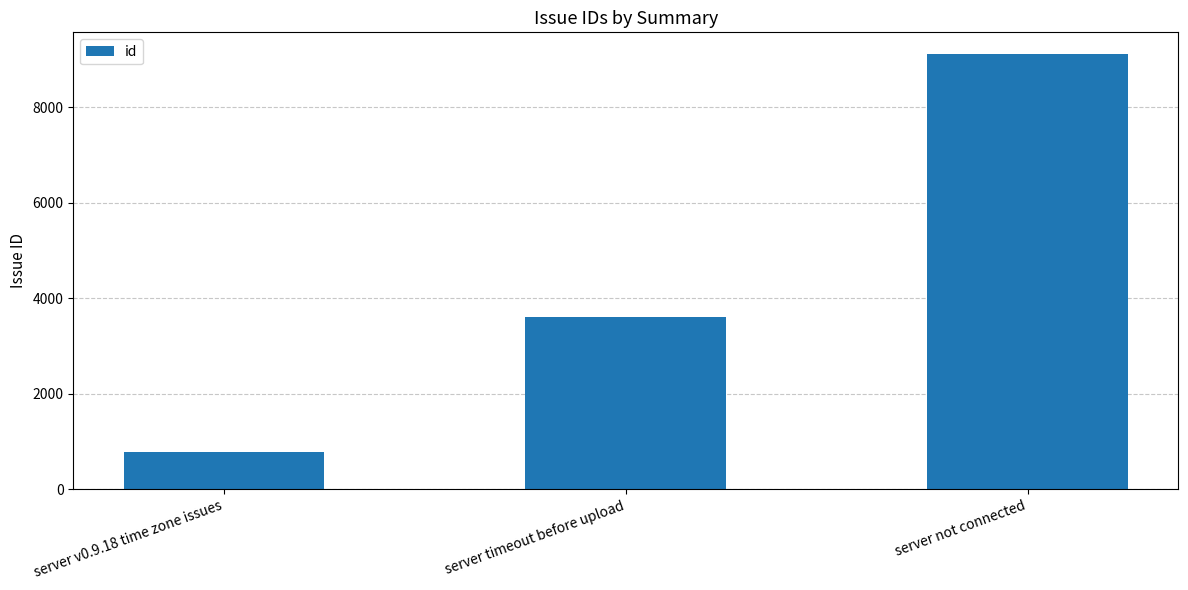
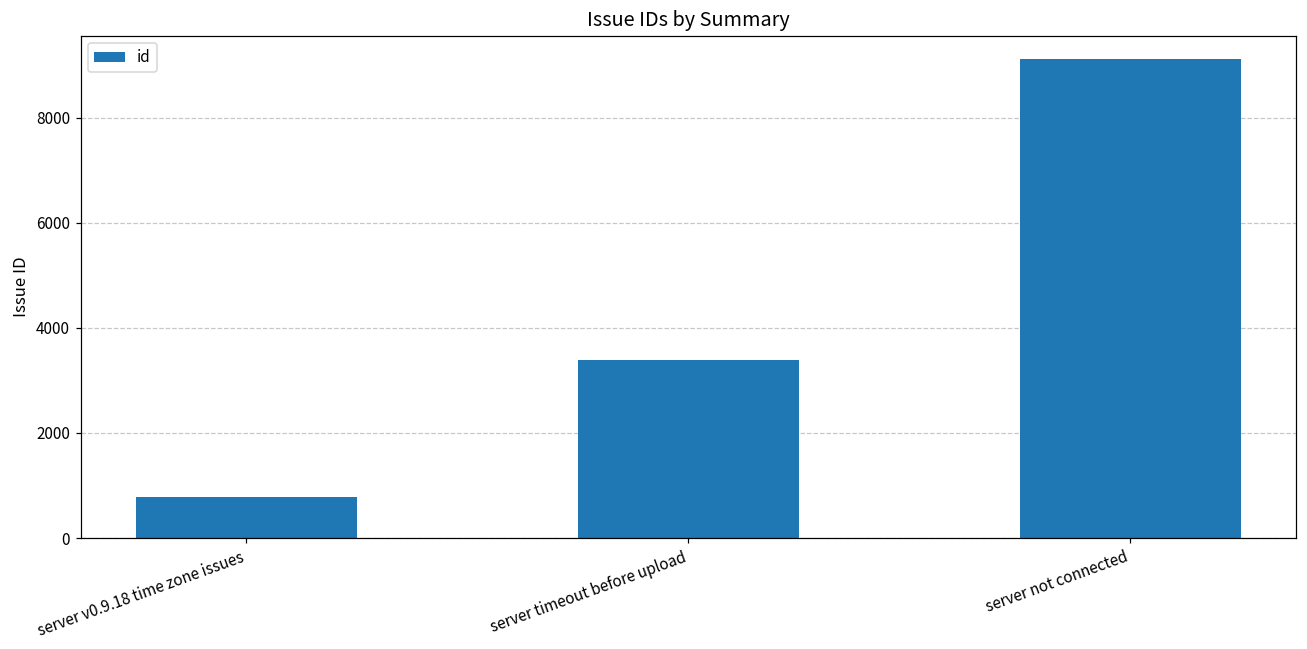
server timeout before upload: 3600 -> 3400
